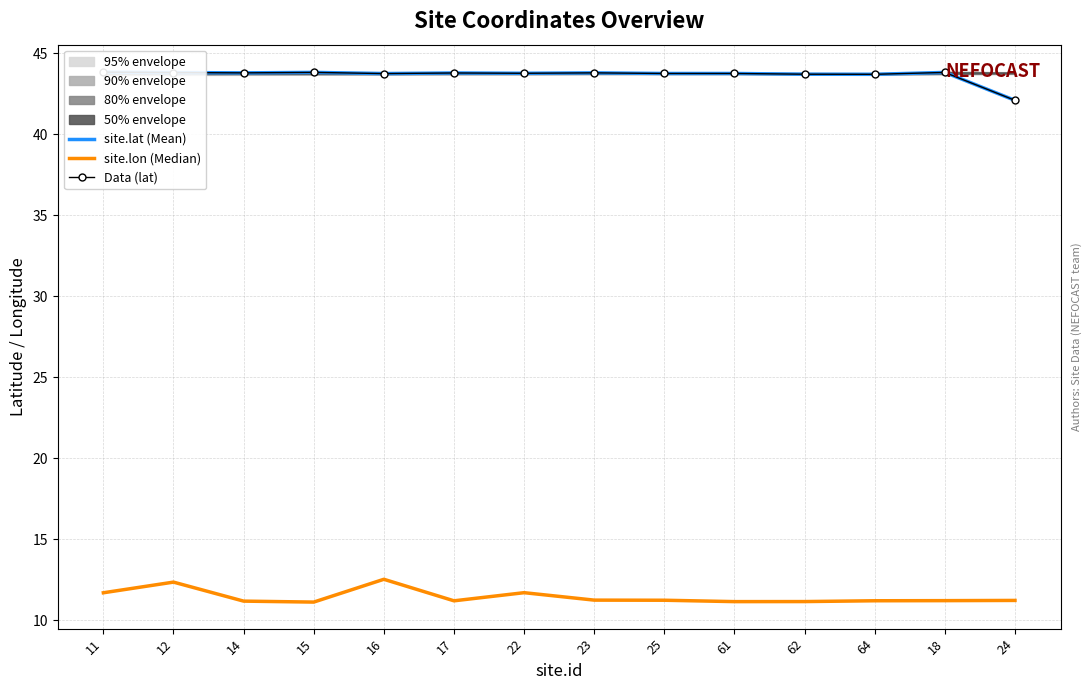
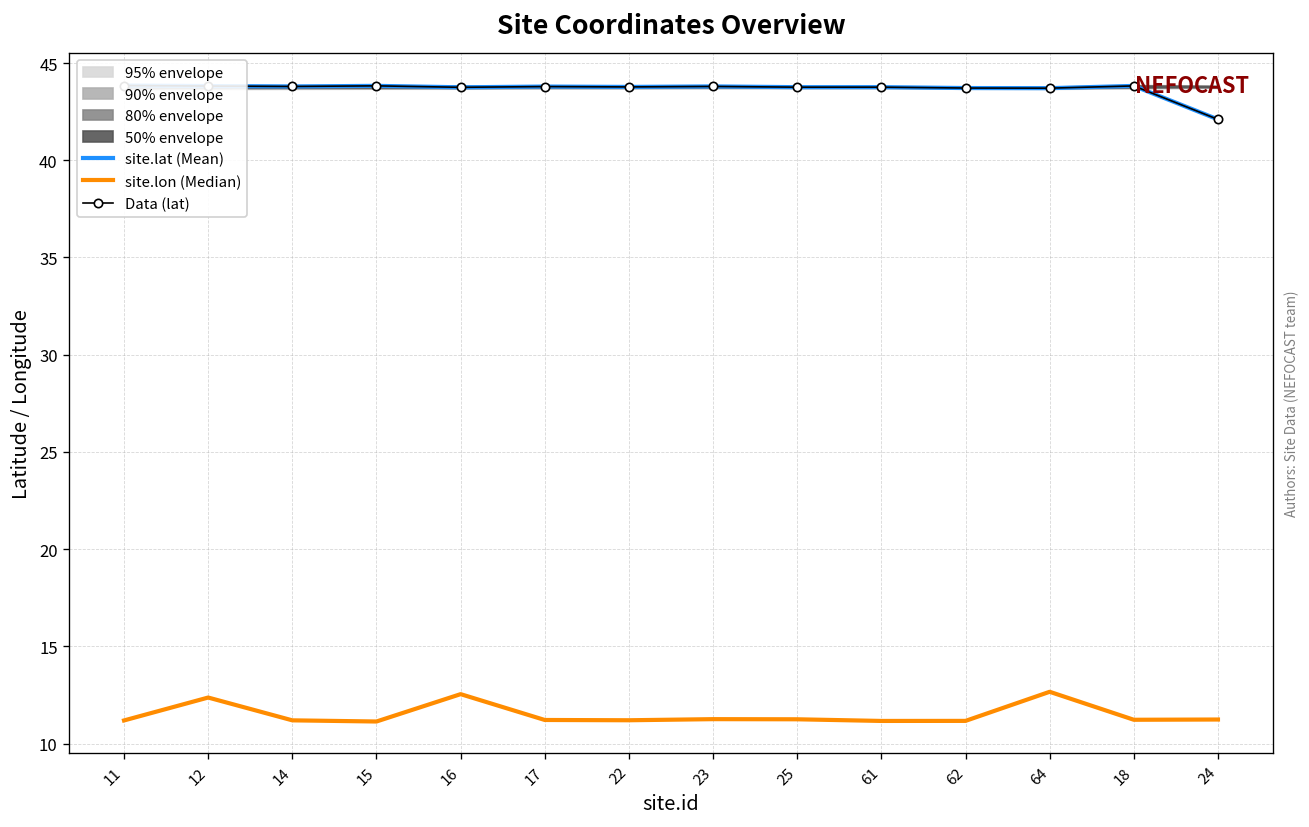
site.lon (Median), 11: 11.7 -> 11.2
site.lon (Median), 22: 11.7 -> 11.2
site.lon (Median), 64: 11.2 -> 12.7
